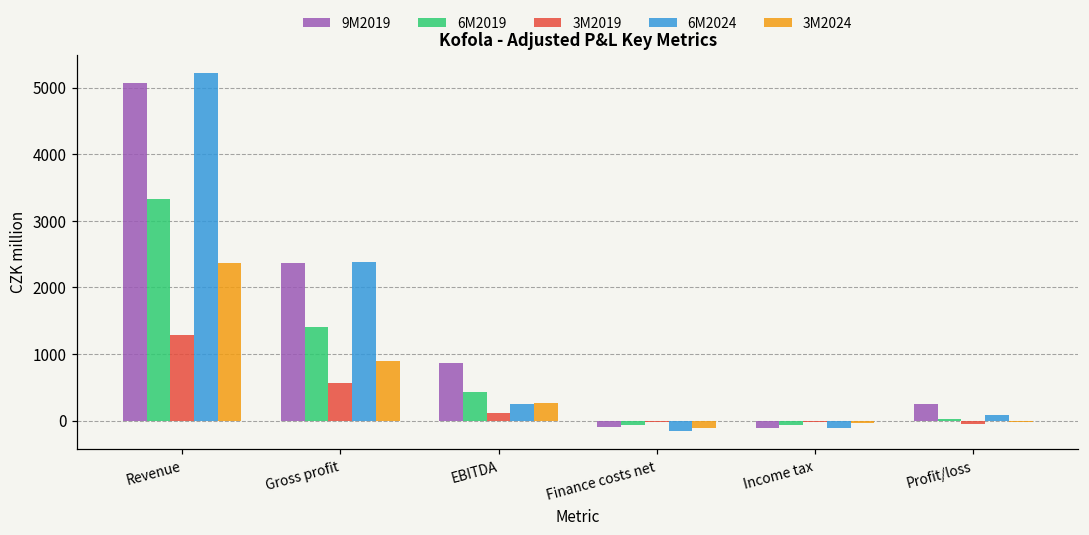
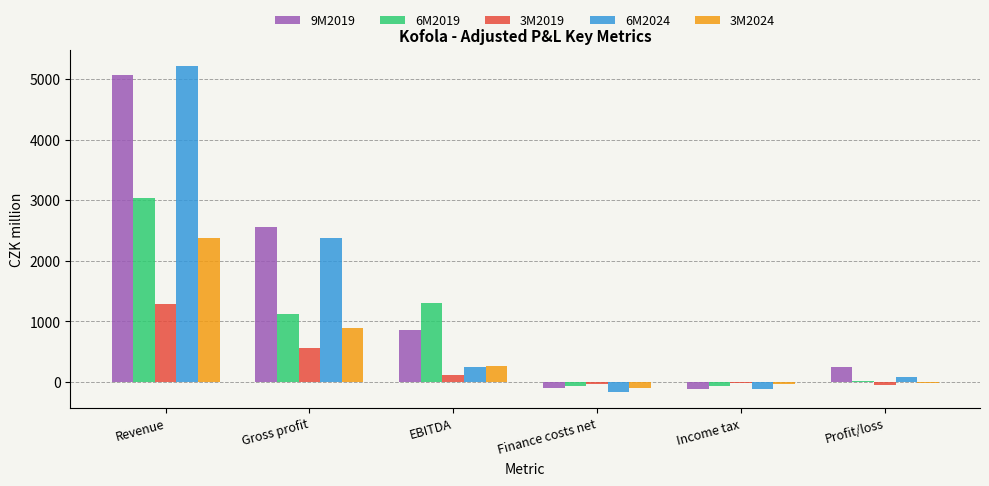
6M2019, Revenue: 3300 -> 3000
9M2019, Gross profit: 2400 -> 2600
6M2019, Gross profit: 1400 -> 1100
6M2019, EBITDA: 400 -> 1300
